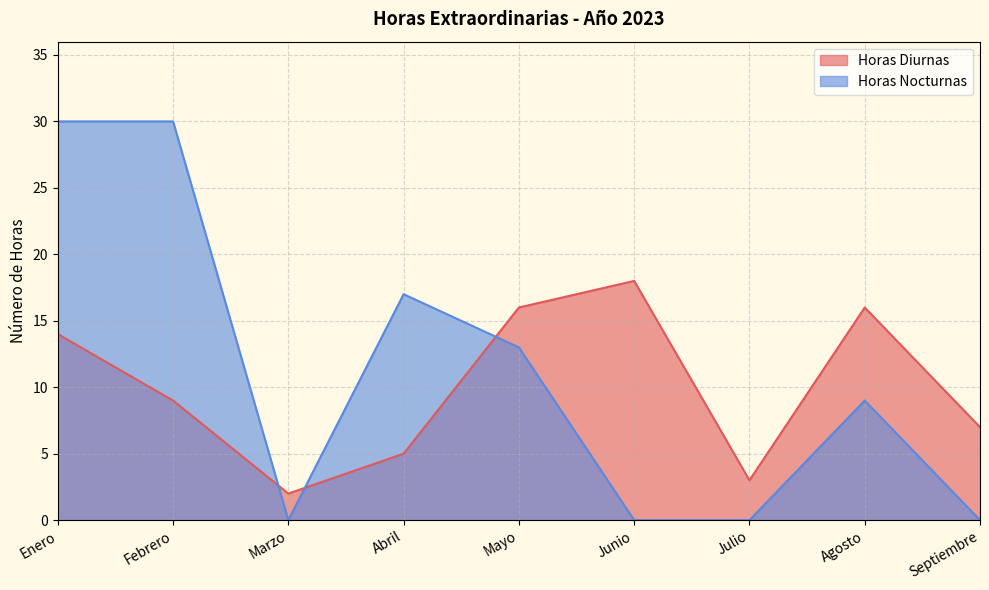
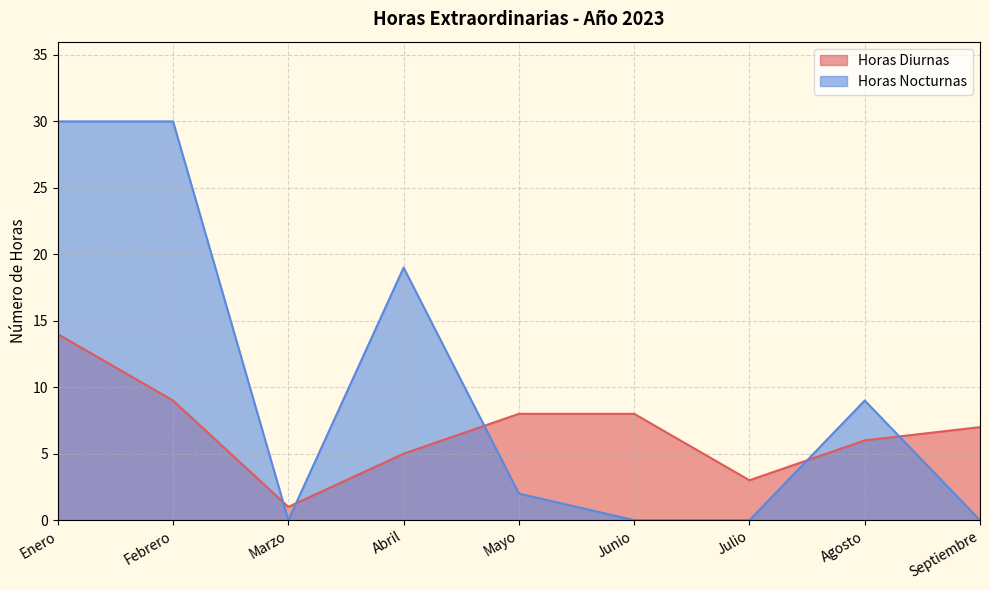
Horas Diurnas, Marzo: 2 -> 1
Horas Nocturnas, Abril: 17 -> 19
Horas Diurnas, Mayo: 16 -> 8
Horas Nocturnas, Mayo: 13 -> 2
Horas Diurnas, Junio: 18 -> 8
Horas Diurnas, Agosto: 16 -> 6
